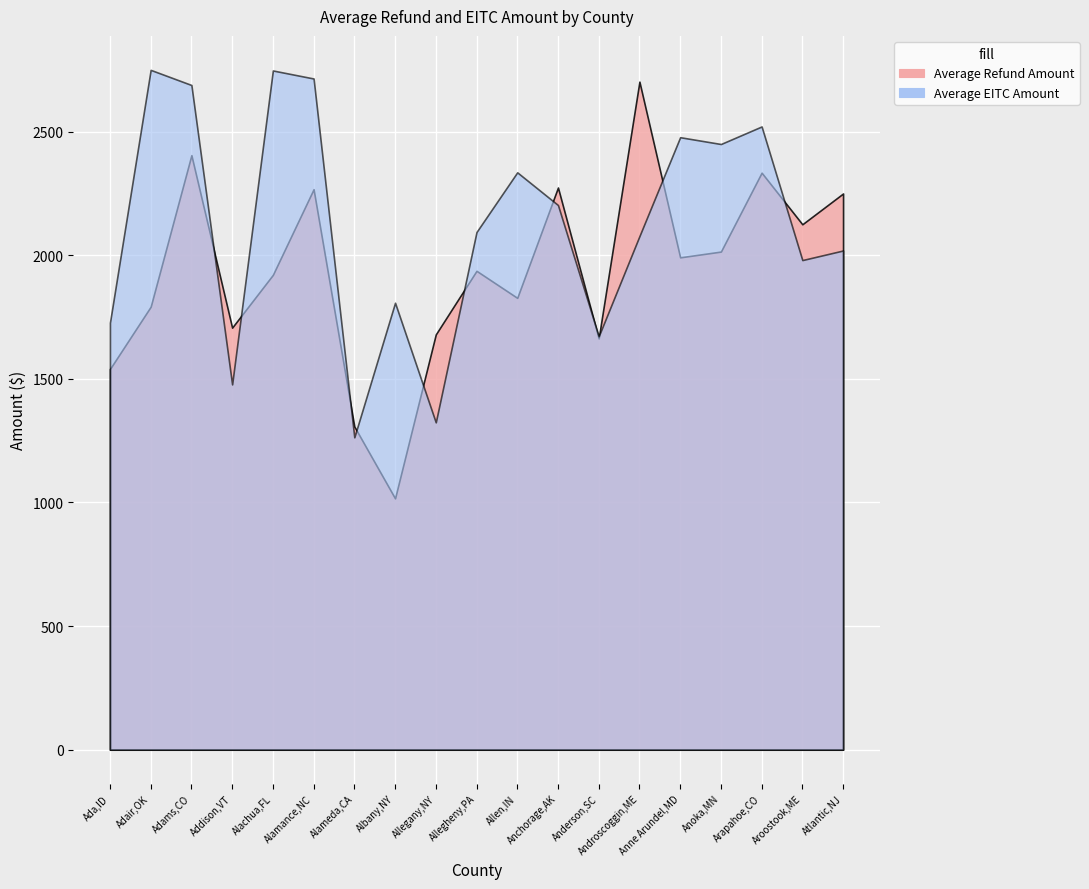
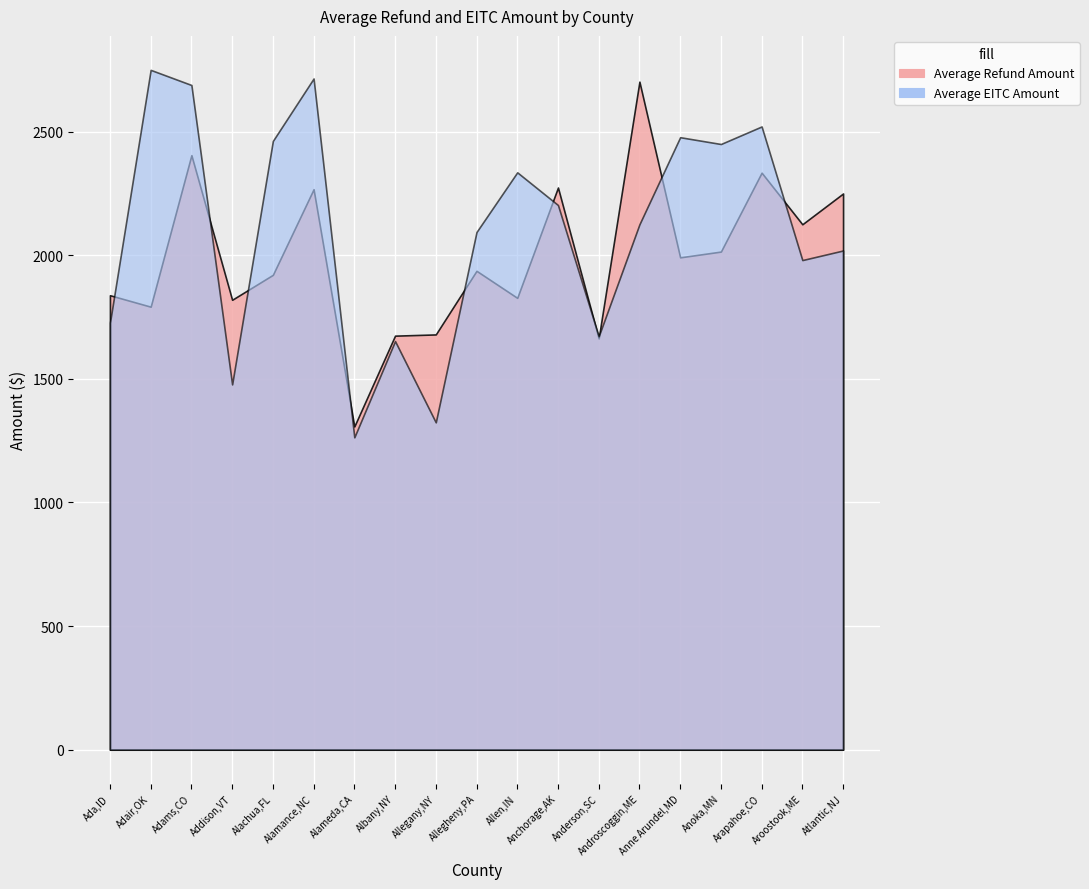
Average Refund Amount, Ada,ID: 1540 -> 1840
Average Refund Amount, Addison,VT: 1710 -> 1820
Average EITC Amount, Alachua,FL: 2750 -> 2460
Average Refund Amount, Albany,NY: 1020 -> 1670
Average EITC Amount, Albany,NY: 1810 -> 1650
Average EITC Amount, Androscoggin,ME: 2080 -> 2120
